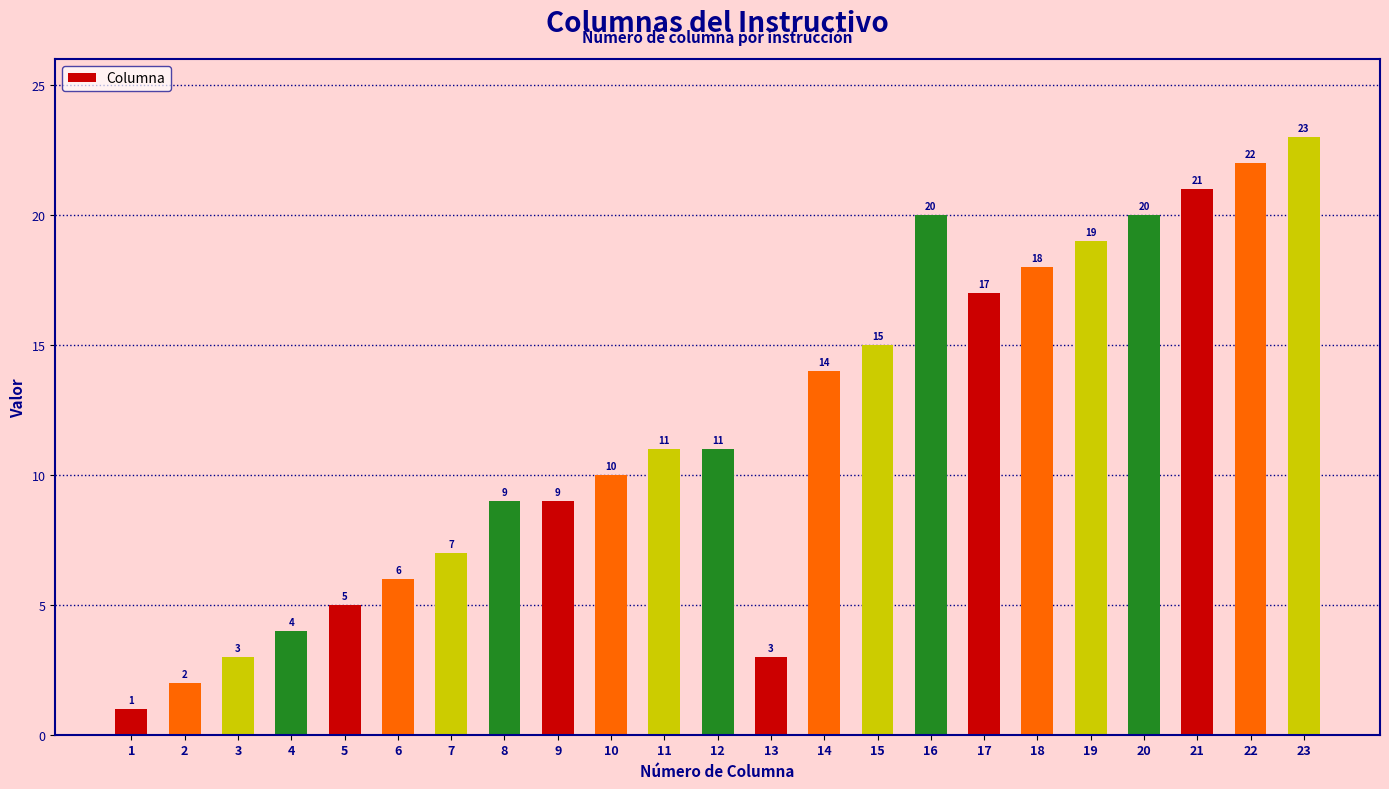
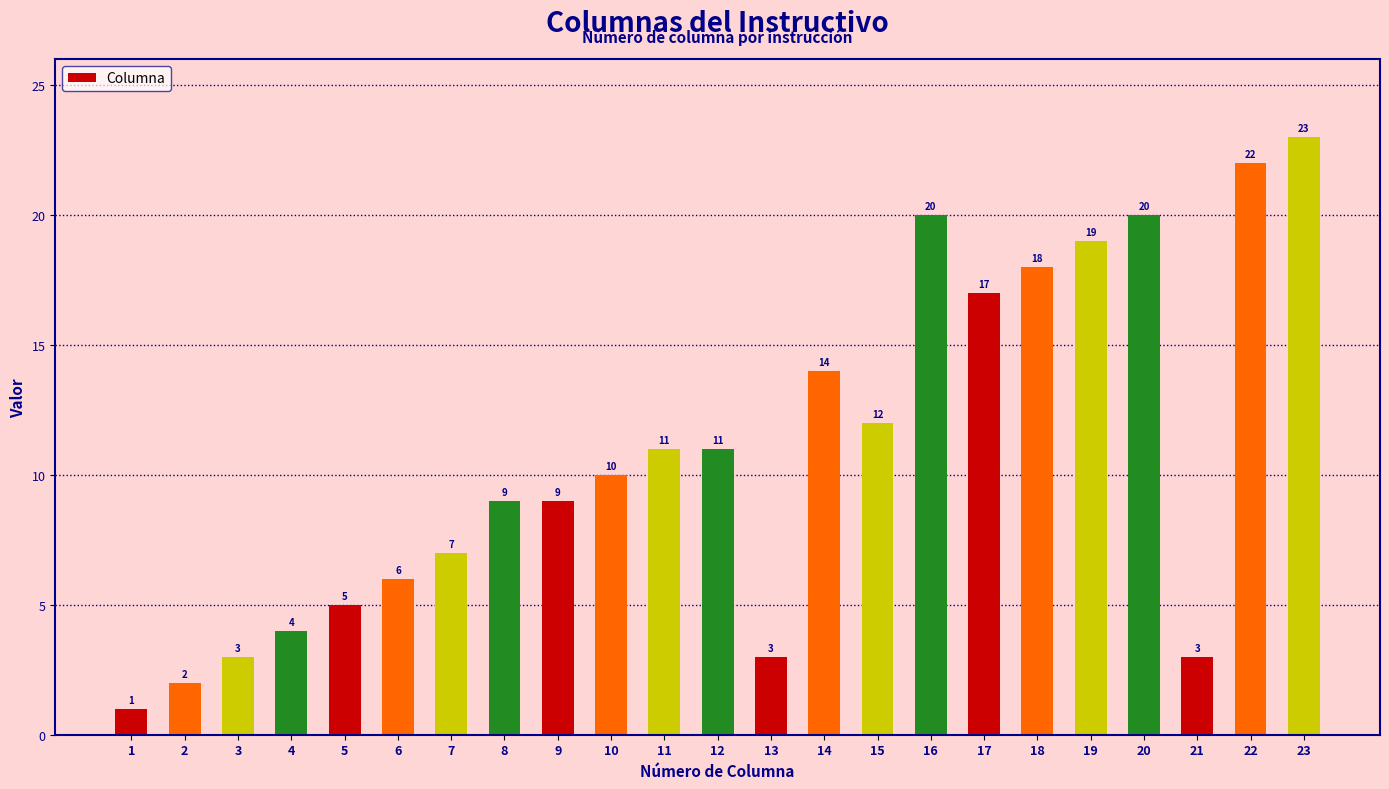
15: 15 -> 12
21: 21 -> 3
